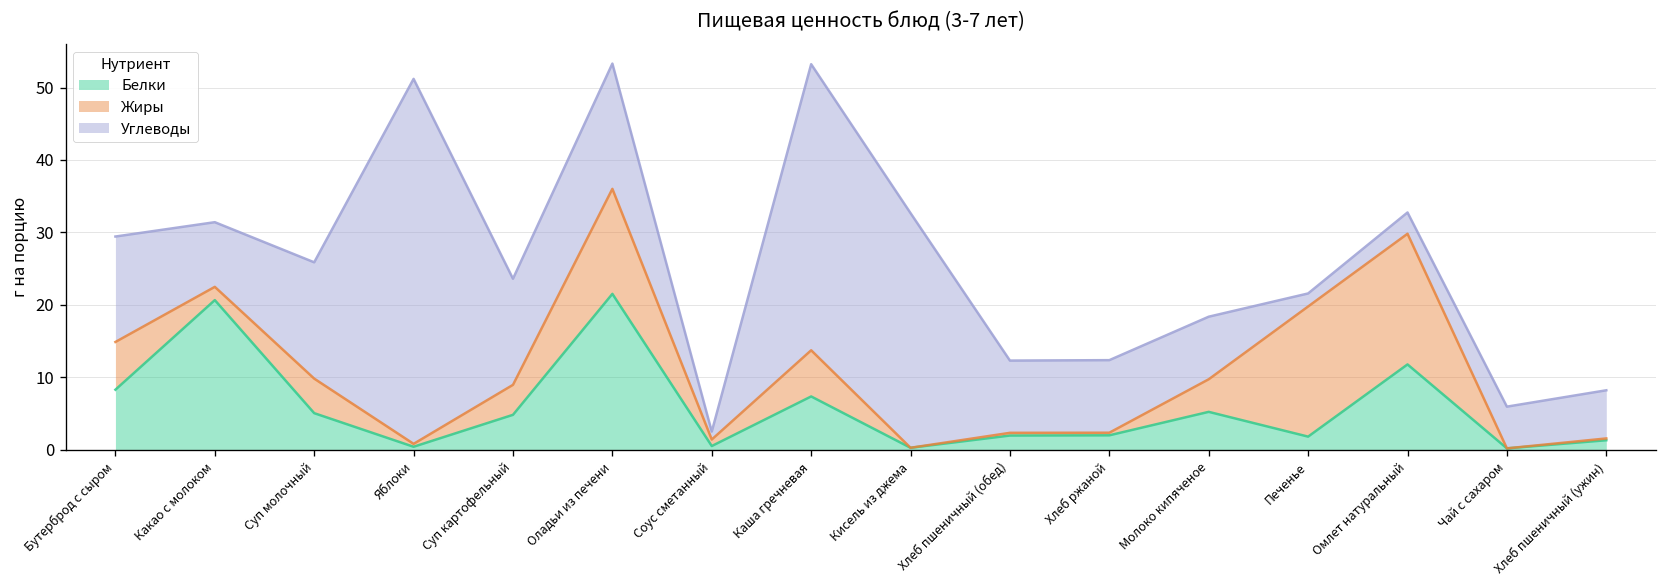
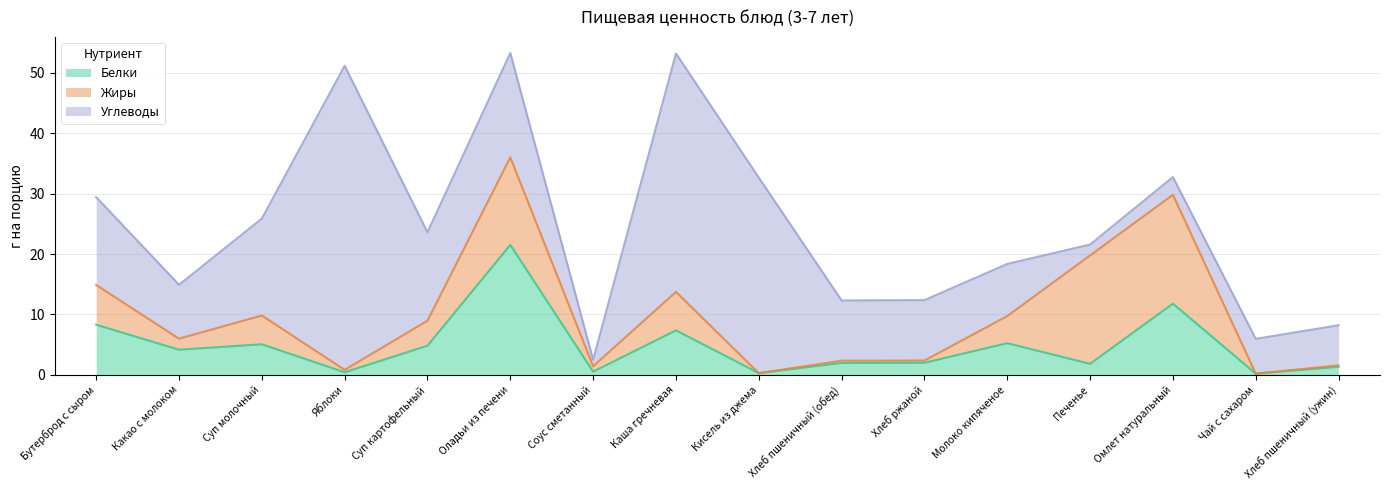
Белки, Какао с молоком: 21 -> 4
